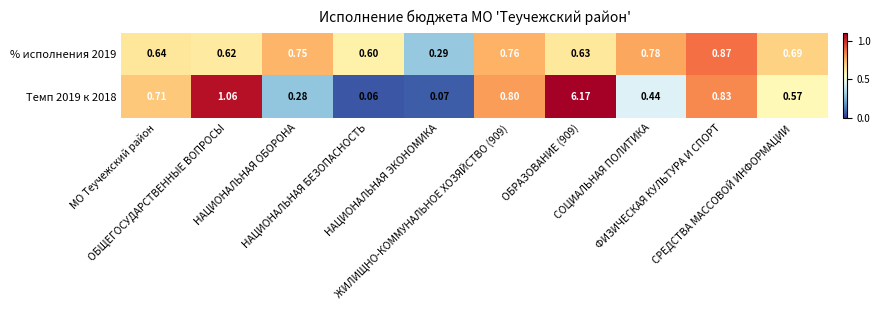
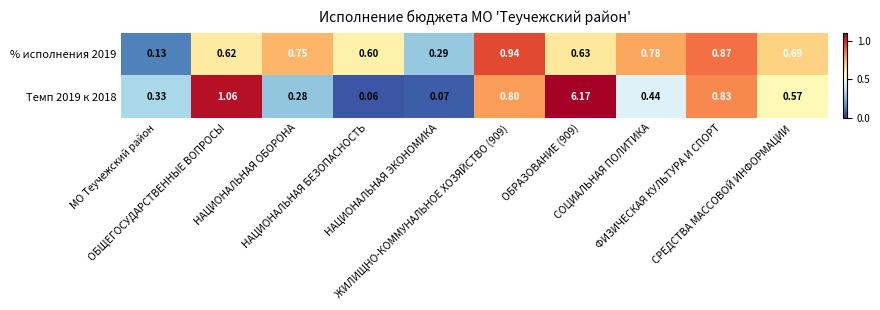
% исполнения 2019, МО Теучежский район: 0.64 -> 0.13
% исполнения 2019, ЖИЛИЩНО-КОММУНАЛЬНОЕ ХОЗЯЙСТВО (909): 0.76 -> 0.94
Темп 2019 к 2018, МО Теучежский район: 0.71 -> 0.33
